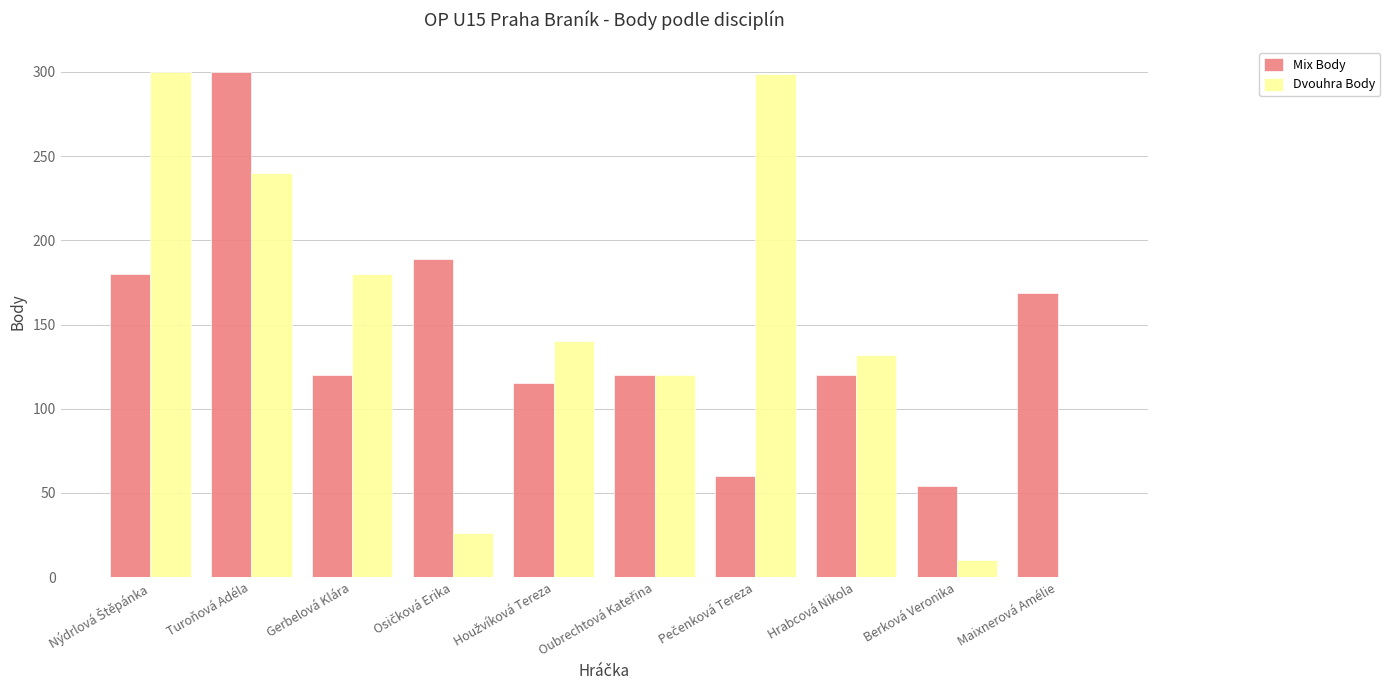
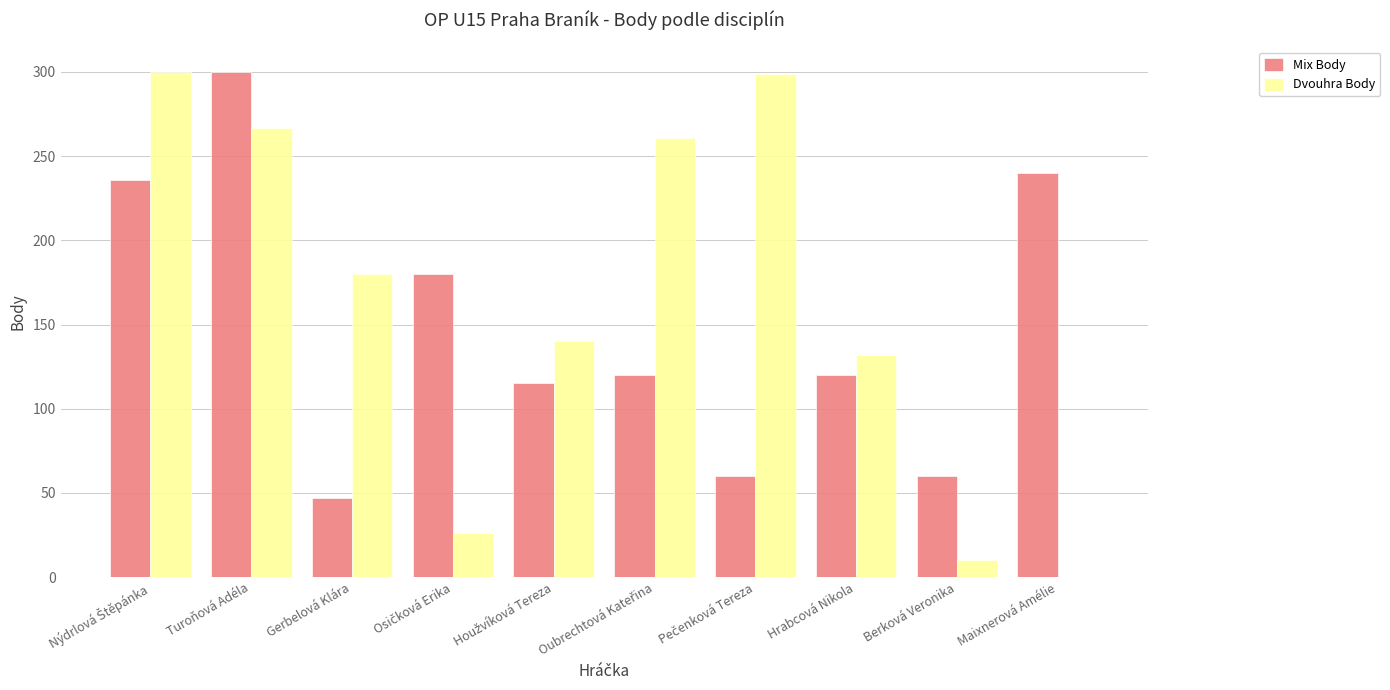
Mix Body, Nýdrlová Štěpánka: 180 -> 236
Dvouhra Body, Turoňová Adéla: 240 -> 267
Mix Body, Gerbelová Klára: 120 -> 47
Mix Body, Osičková Erika: 189 -> 180
Dvouhra Body, Oubrechtová Kateřina: 120 -> 261
Mix Body, Berková Veronika: 54 -> 60
Mix Body, Maixnerová Amélie: 169 -> 240
